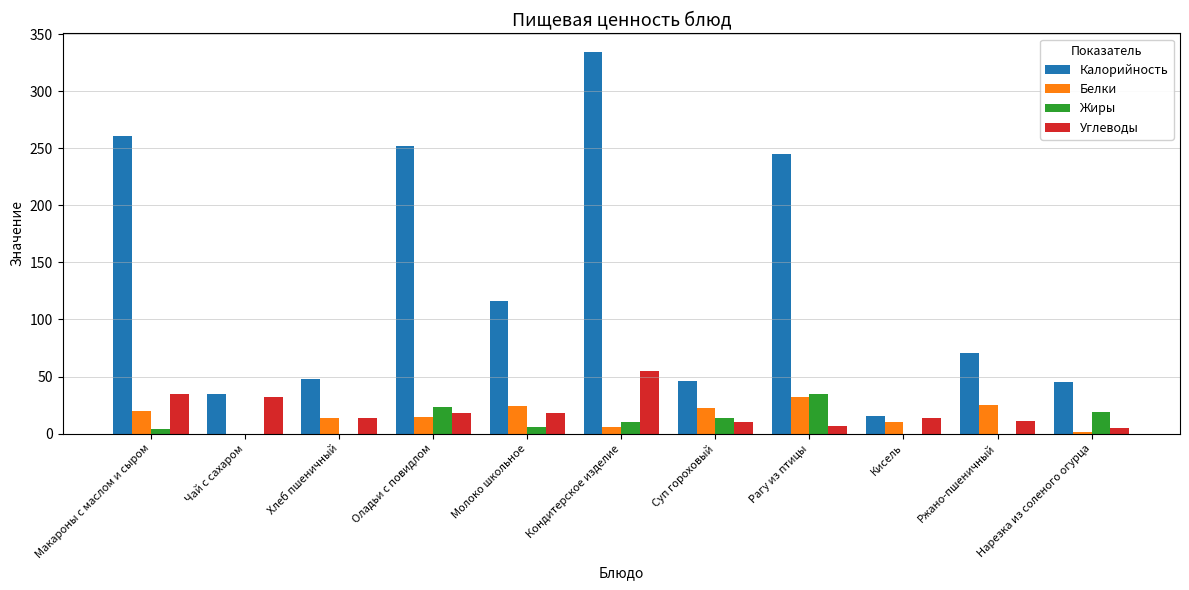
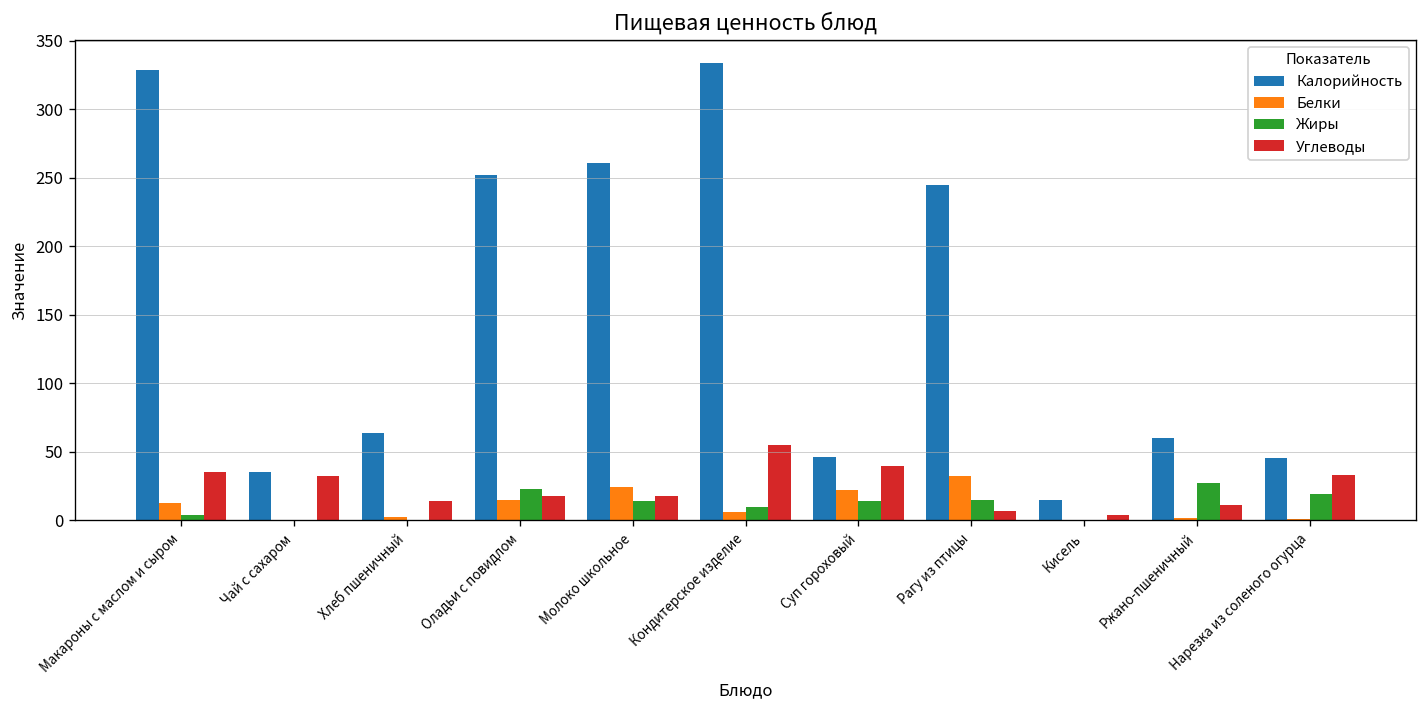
Калорийность, Макароны с маслом и сыром: 261 -> 329
Белки, Макароны с маслом и сыром: 20 -> 12
Калорийность, Хлеб пшеничный: 48 -> 64
Белки, Хлеб пшеничный: 13 -> 2
Калорийность, Молоко школьное: 116 -> 261
Жиры, Молоко школьное: 6 -> 14
Углеводы, Суп гороховый: 10 -> 40
Жиры, Рагу из птицы: 34 -> 15
Белки, Кисель: 10 -> 0
Углеводы, Кисель: 14 -> 4
Калорийность, Ржано-пшеничный: 71 -> 60
Белки, Ржано-пшеничный: 25 -> 2
Жиры, Ржано-пшеничный: 0 -> 27
Углеводы, Нарезка из соленого огурца: 5 -> 33
